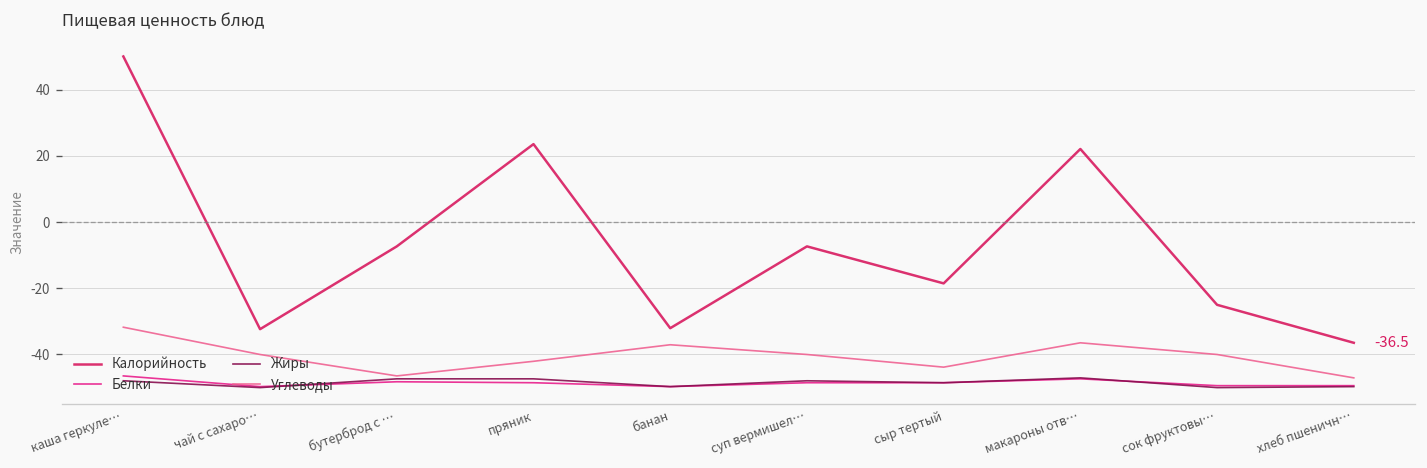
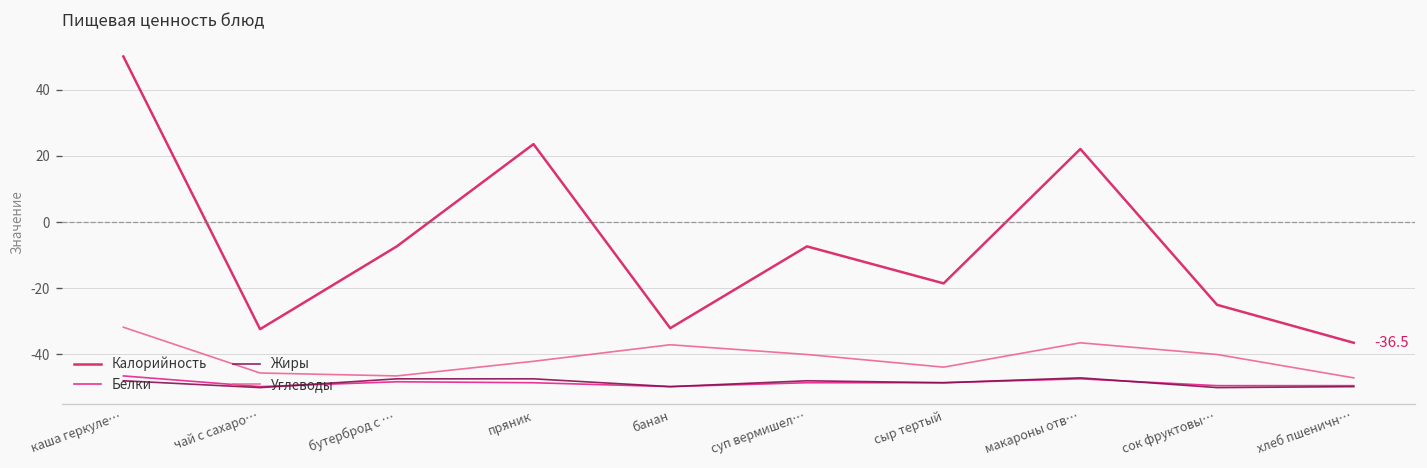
Углеводы, чай с сахаро…: -40 -> -46
